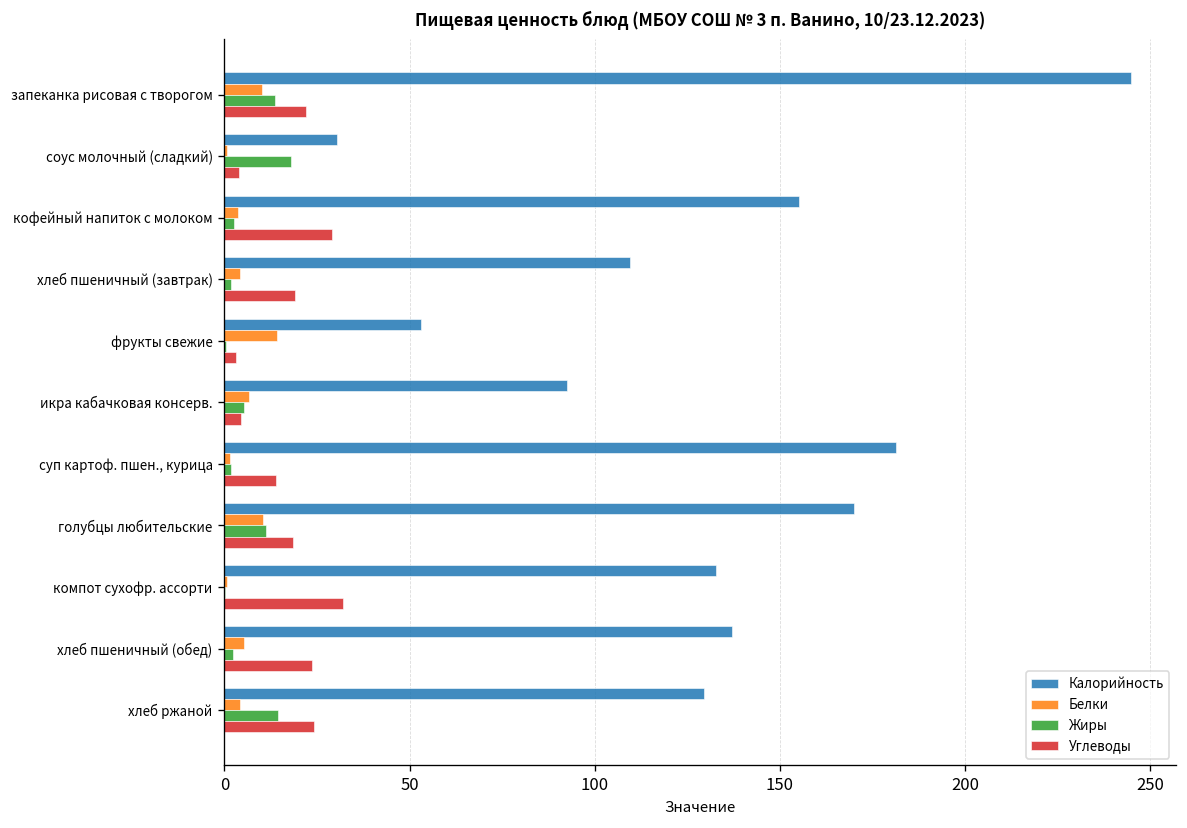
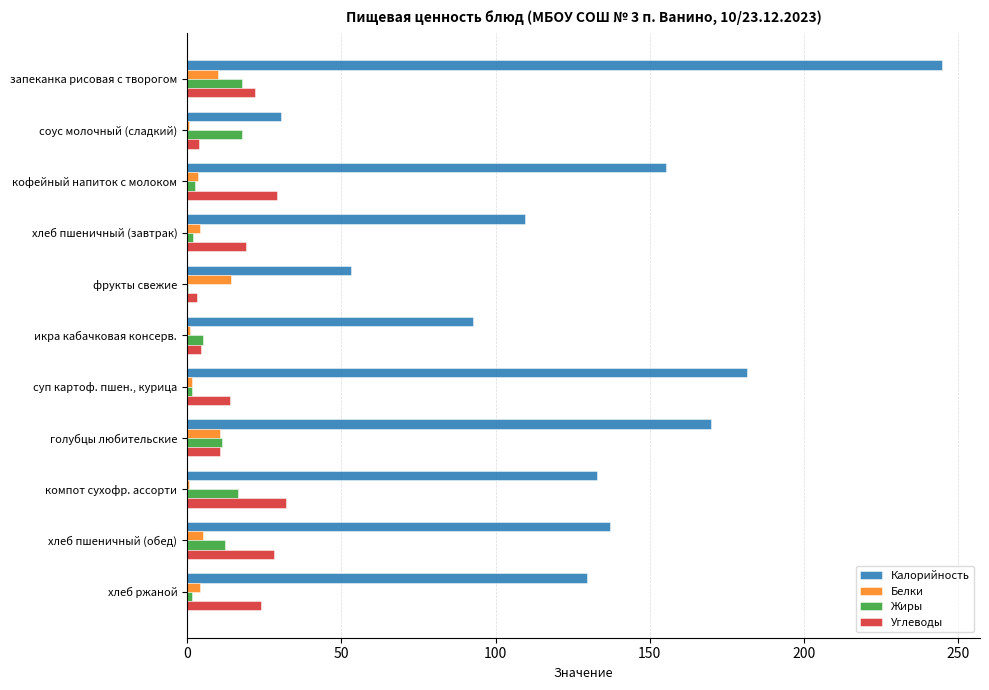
Жиры, запеканка рисовая с творогом: 14 -> 18
Белки, икра кабачковая консерв.: 7 -> 1
Углеводы, голубцы любительские: 18 -> 11
Жиры, компот сухофр. ассорти: 0 -> 17
Жиры, хлеб пшеничный (обед): 2 -> 12
Углеводы, хлеб пшеничный (обед): 24 -> 28
Жиры, хлеб ржаной: 15 -> 2
